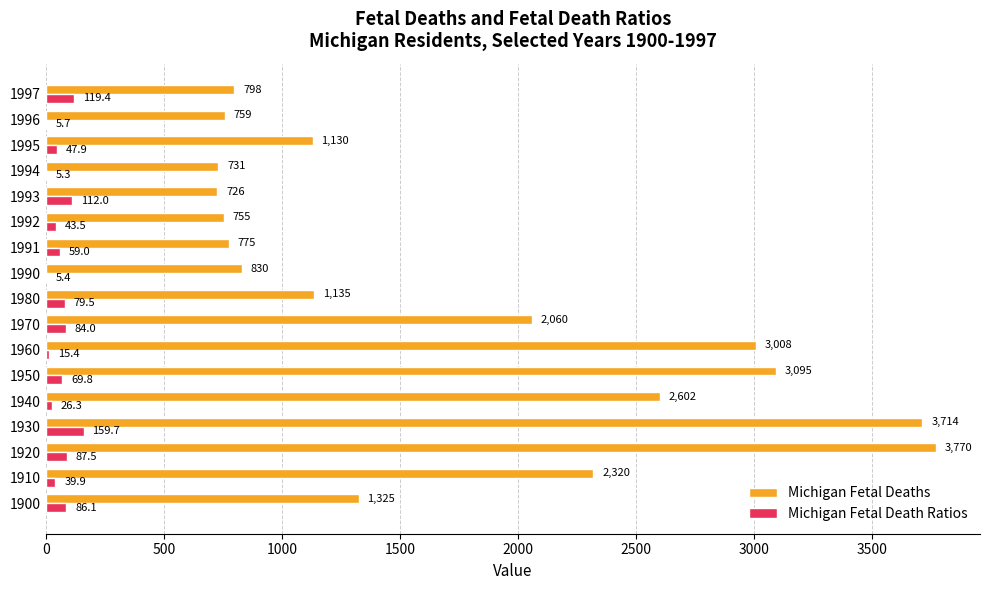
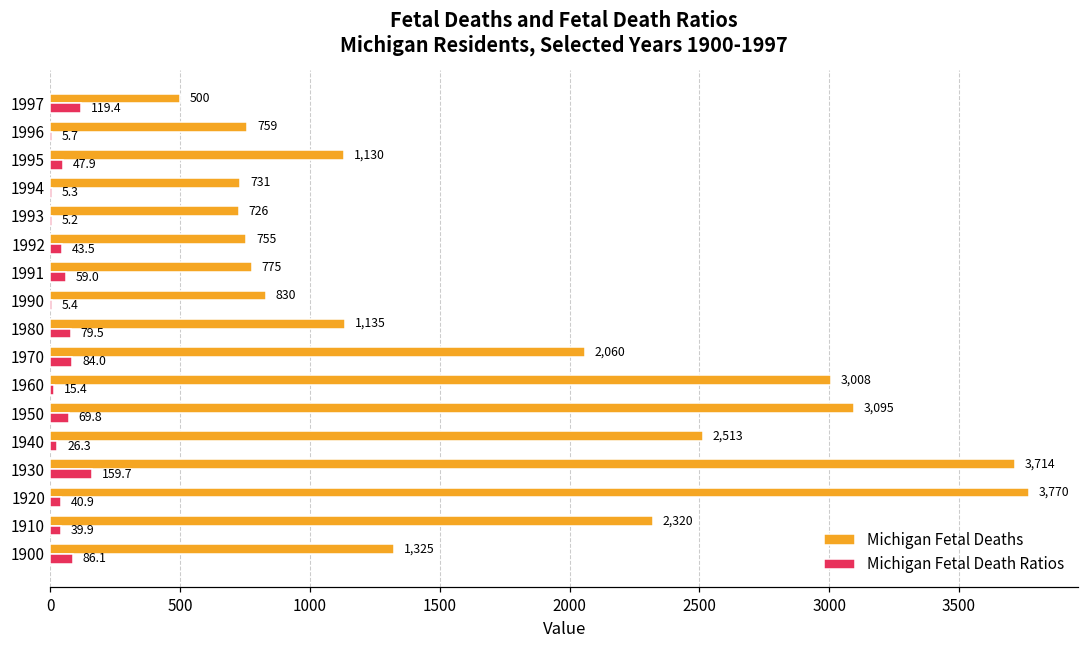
Michigan Fetal Deaths, 1997: 798 -> 500
Michigan Fetal Death Ratios, 1993: 112.0 -> 5.2
Michigan Fetal Deaths, 1940: 2,602 -> 2,513
Michigan Fetal Death Ratios, 1920: 87.5 -> 40.9
